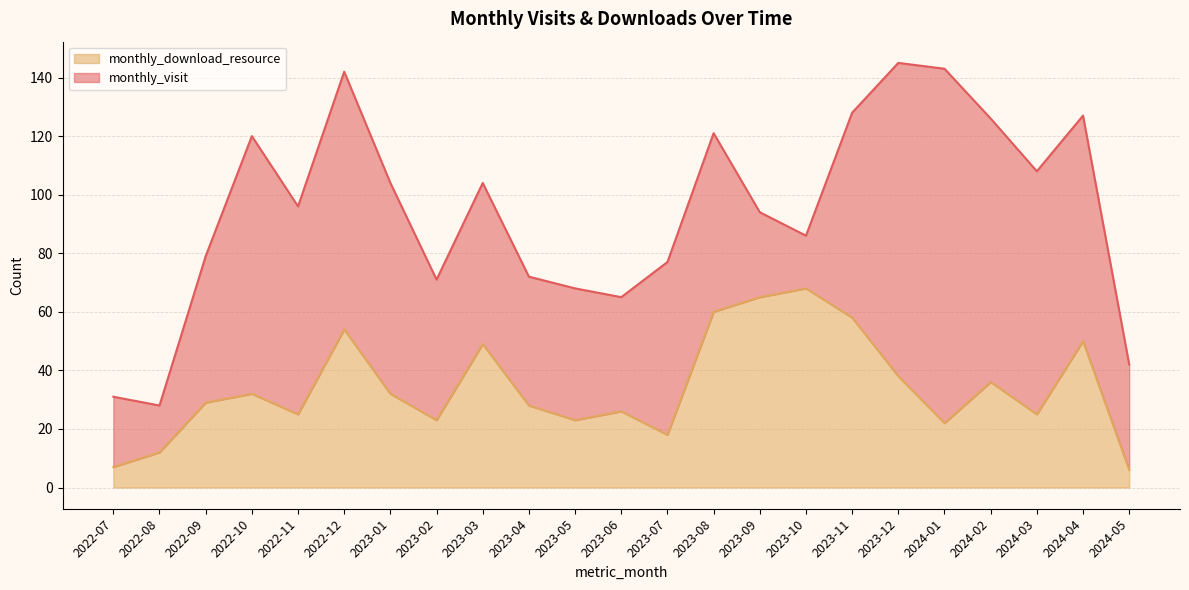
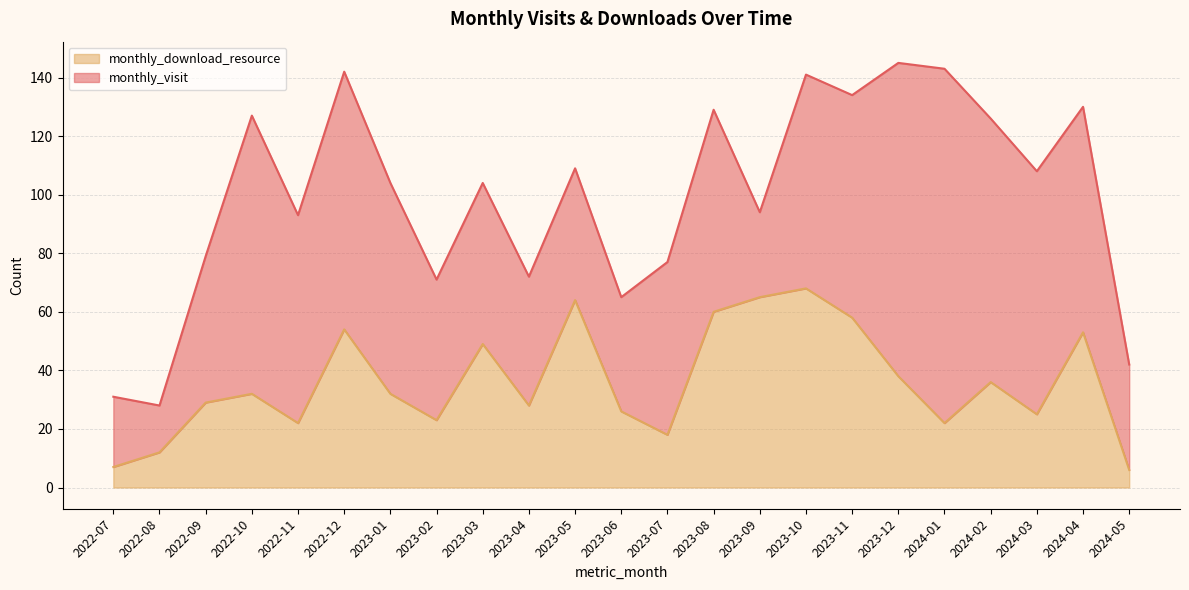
monthly_visit, 2022-10: 88 -> 95
monthly_download_resource, 2022-11: 25 -> 22
monthly_download_resource, 2023-05: 23 -> 64
monthly_visit, 2023-08: 61 -> 69
monthly_visit, 2023-10: 18 -> 73
monthly_visit, 2023-11: 70 -> 76
monthly_download_resource, 2024-04: 50 -> 53
